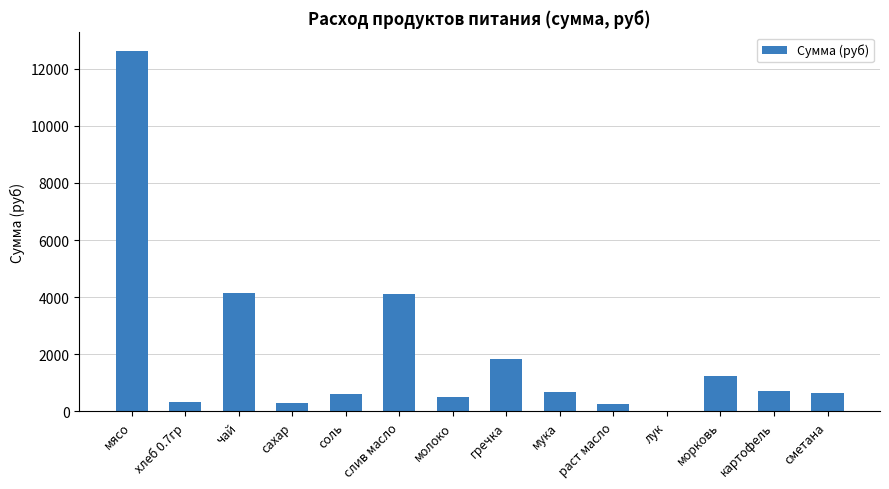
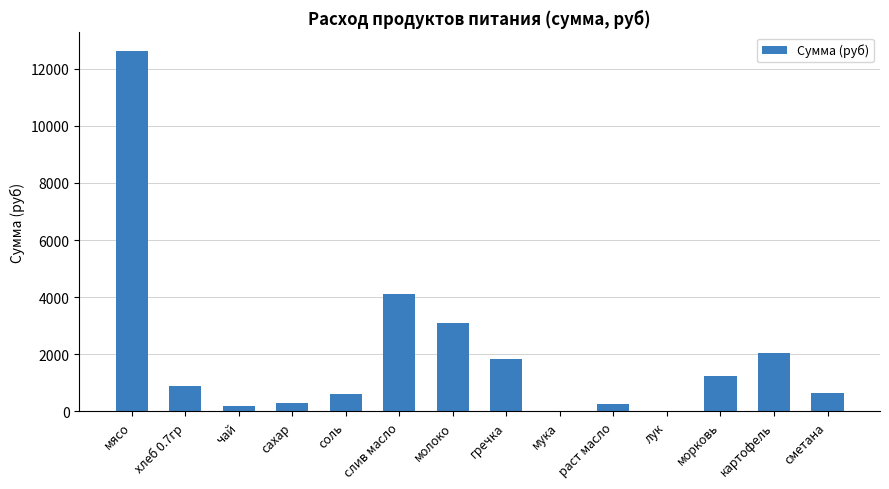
хлеб 0.7гр: 300 -> 900
чай: 4200 -> 200
молоко: 500 -> 3100
мука: 700 -> 0
картофель: 700 -> 2000
